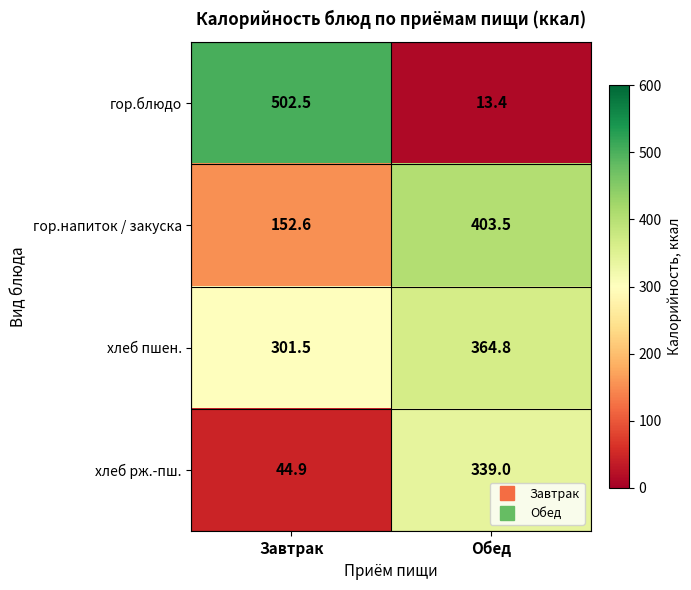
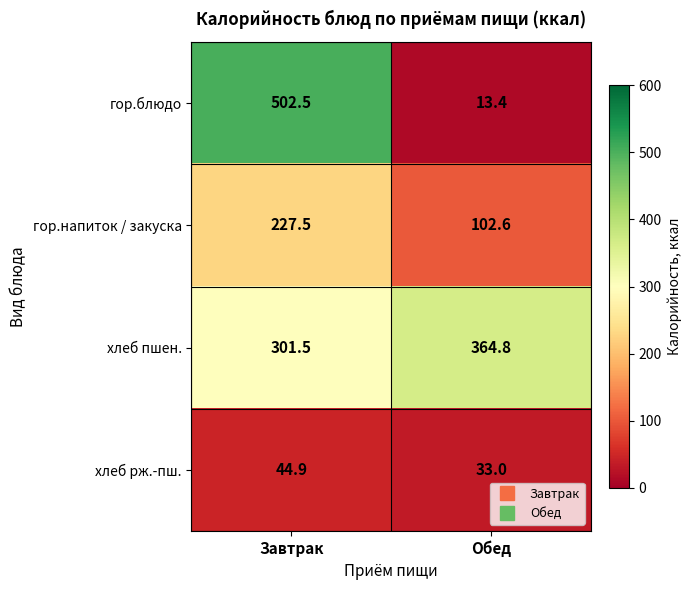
гор.напиток / закуска, Завтрак: 152.6 -> 227.5
гор.напиток / закуска, Обед: 403.5 -> 102.6
хлеб рж.-пш., Обед: 339.0 -> 33.0
